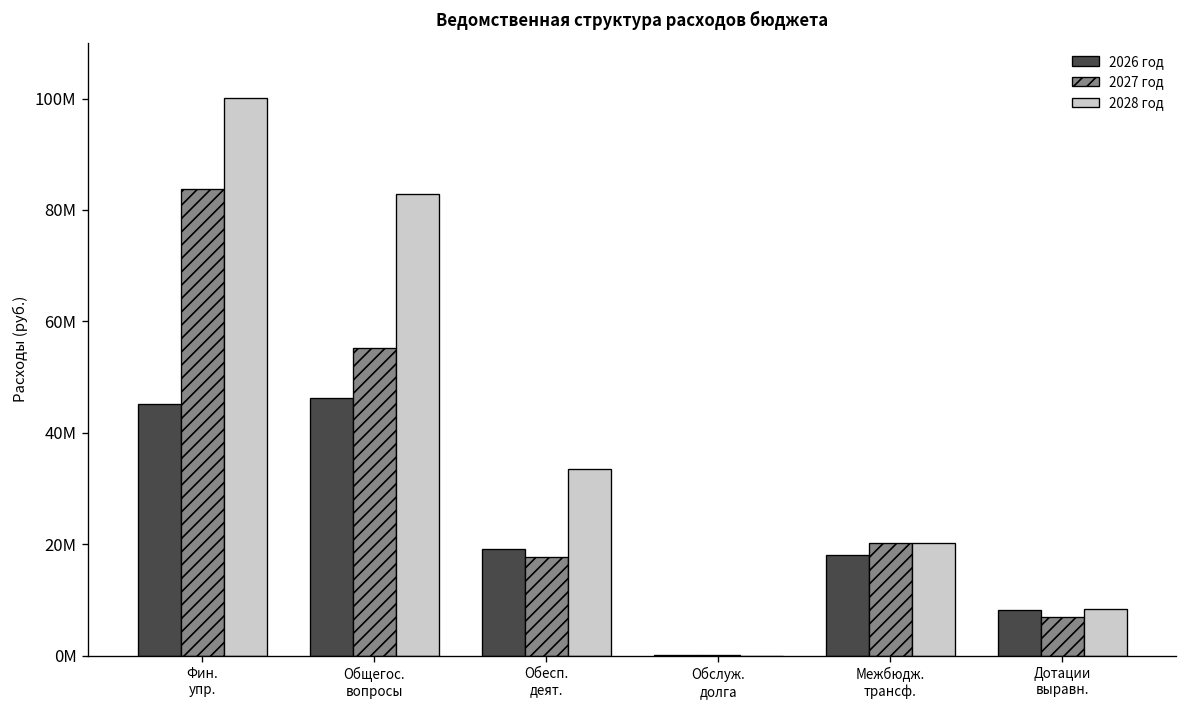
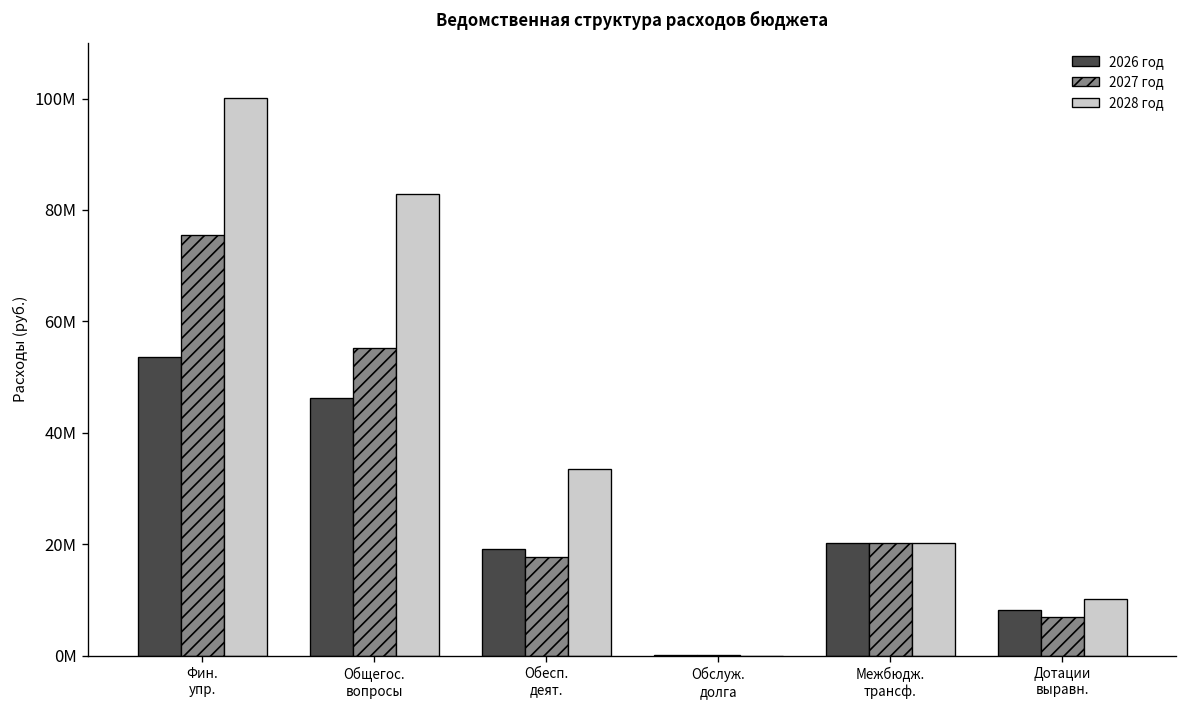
2026 год, Фин. упр.: 45000000 -> 54000000
2027 год, Фин. упр.: 84000000 -> 75000000
2026 год, Межбюдж. трансф.: 18000000 -> 20000000
2028 год, Дотации выравн.: 8000000 -> 10000000
